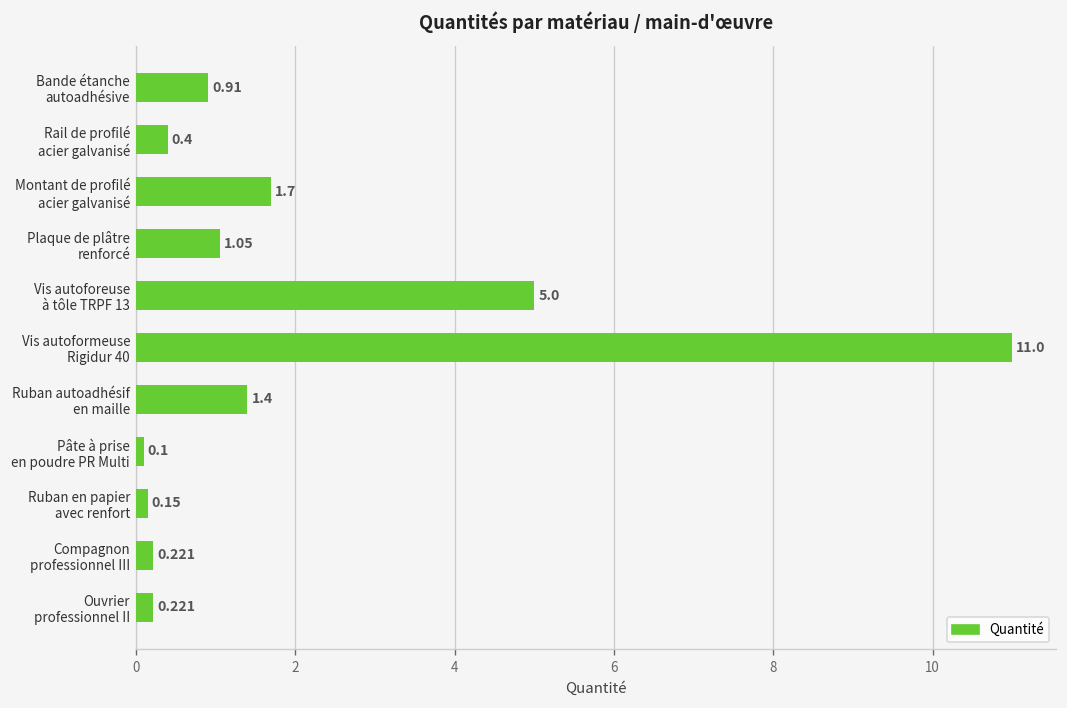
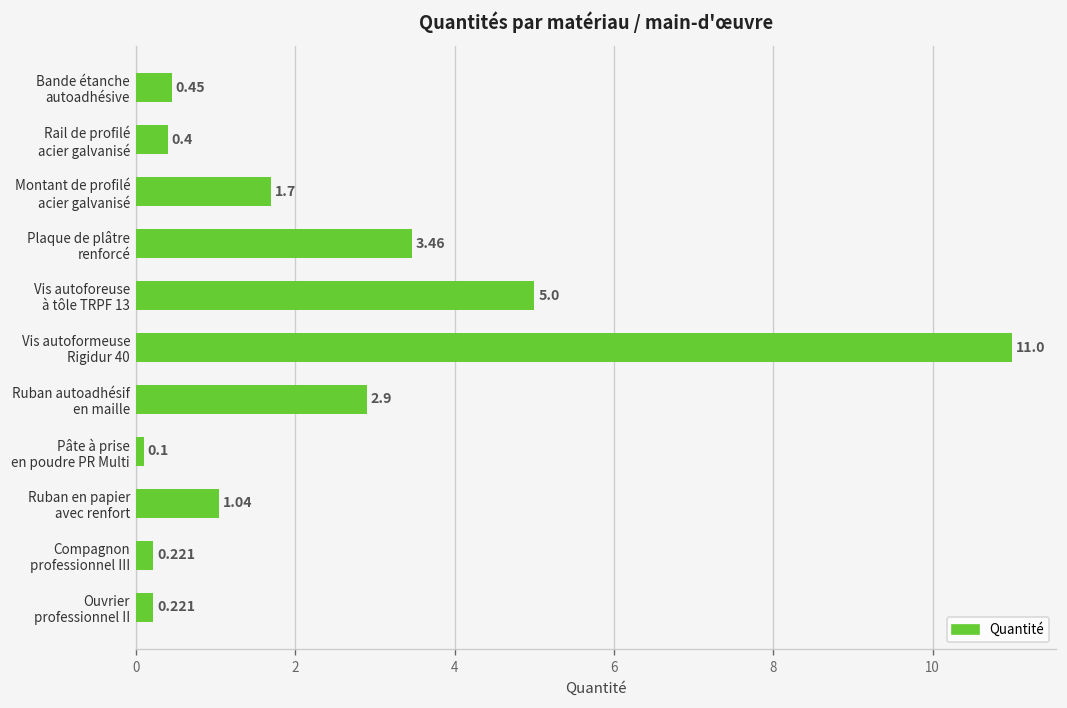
Bande étanche autoadhésive: 0.91 -> 0.45
Plaque de plâtre renforcé: 1.05 -> 3.46
Ruban autoadhésif en maille: 1.4 -> 2.9
Ruban en papier avec renfort: 0.15 -> 1.04
